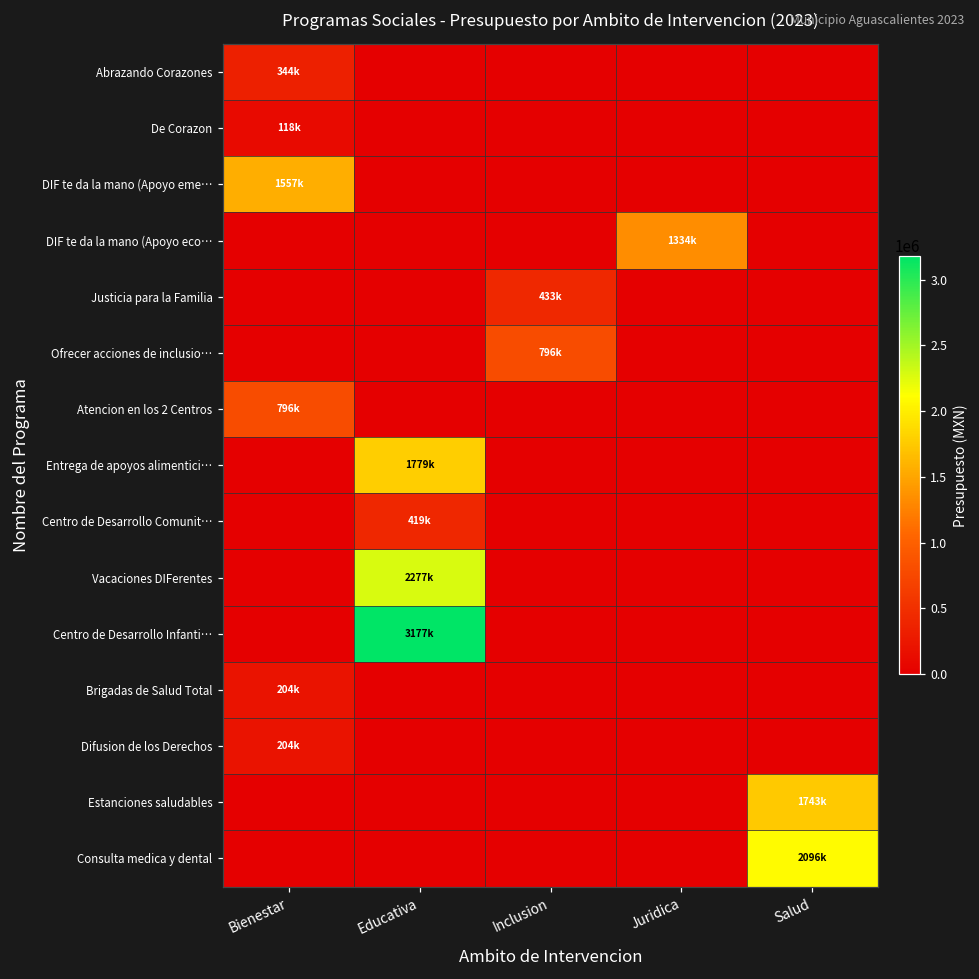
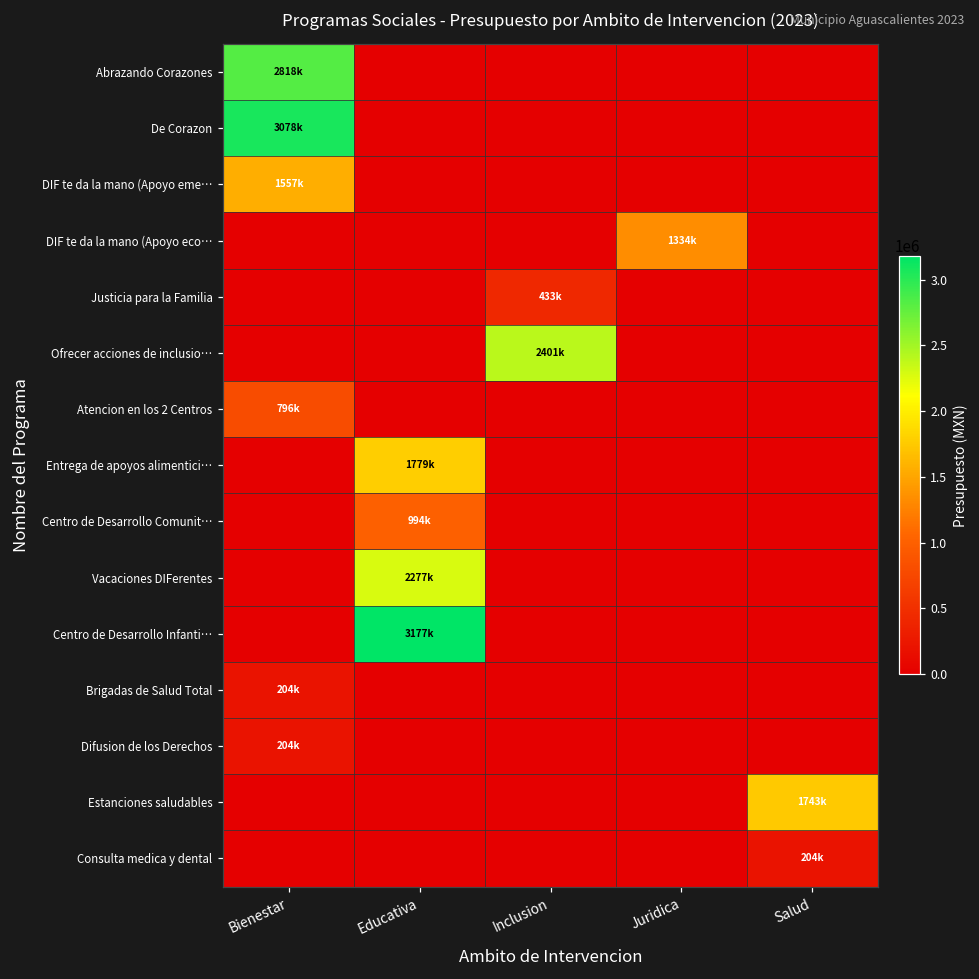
Abrazando Corazones, Bienestar: 344k -> 2818k
De Corazon, Bienestar: 118k -> 3078k
Ofrecer acciones de inclusio…, Inclusion: 796k -> 2401k
Centro de Desarrollo Comunit…, Educativa: 419k -> 994k
Consulta medica y dental, Salud: 2096k -> 204k
